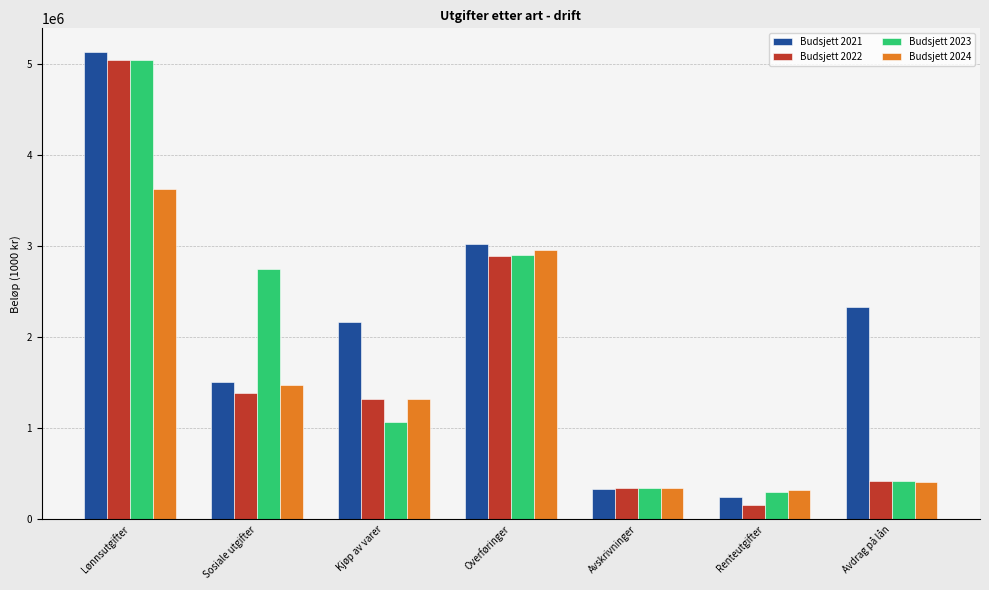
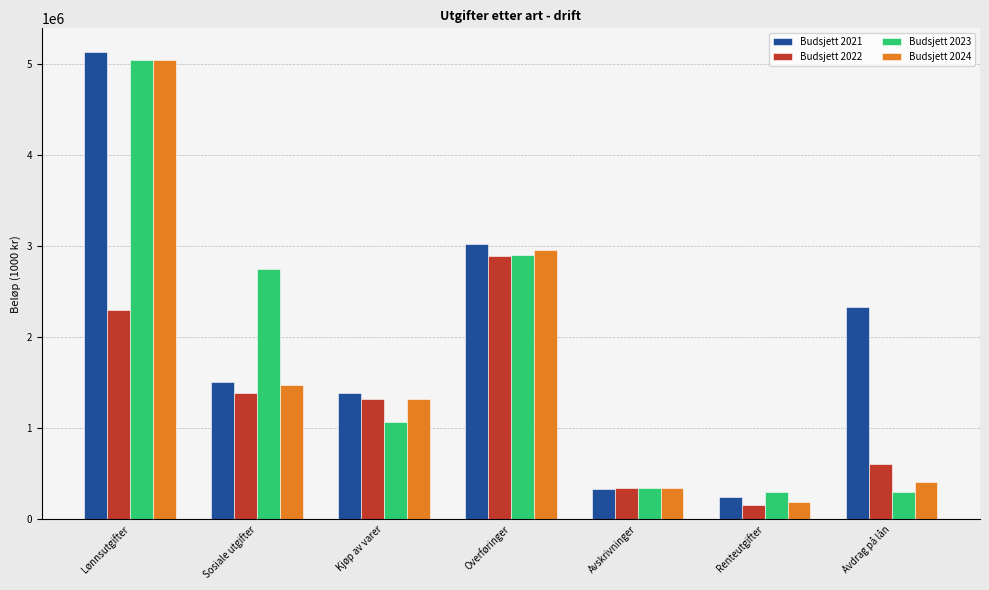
Budsjett 2022, Lønnsutgifter: 5000000 -> 2300000
Budsjett 2024, Lønnsutgifter: 3600000 -> 5000000
Budsjett 2021, Kjøp av varer: 2200000 -> 1400000
Budsjett 2024, Renteutgifter: 300000 -> 200000
Budsjett 2022, Avdrag på lån: 400000 -> 600000
Budsjett 2023, Avdrag på lån: 400000 -> 300000
